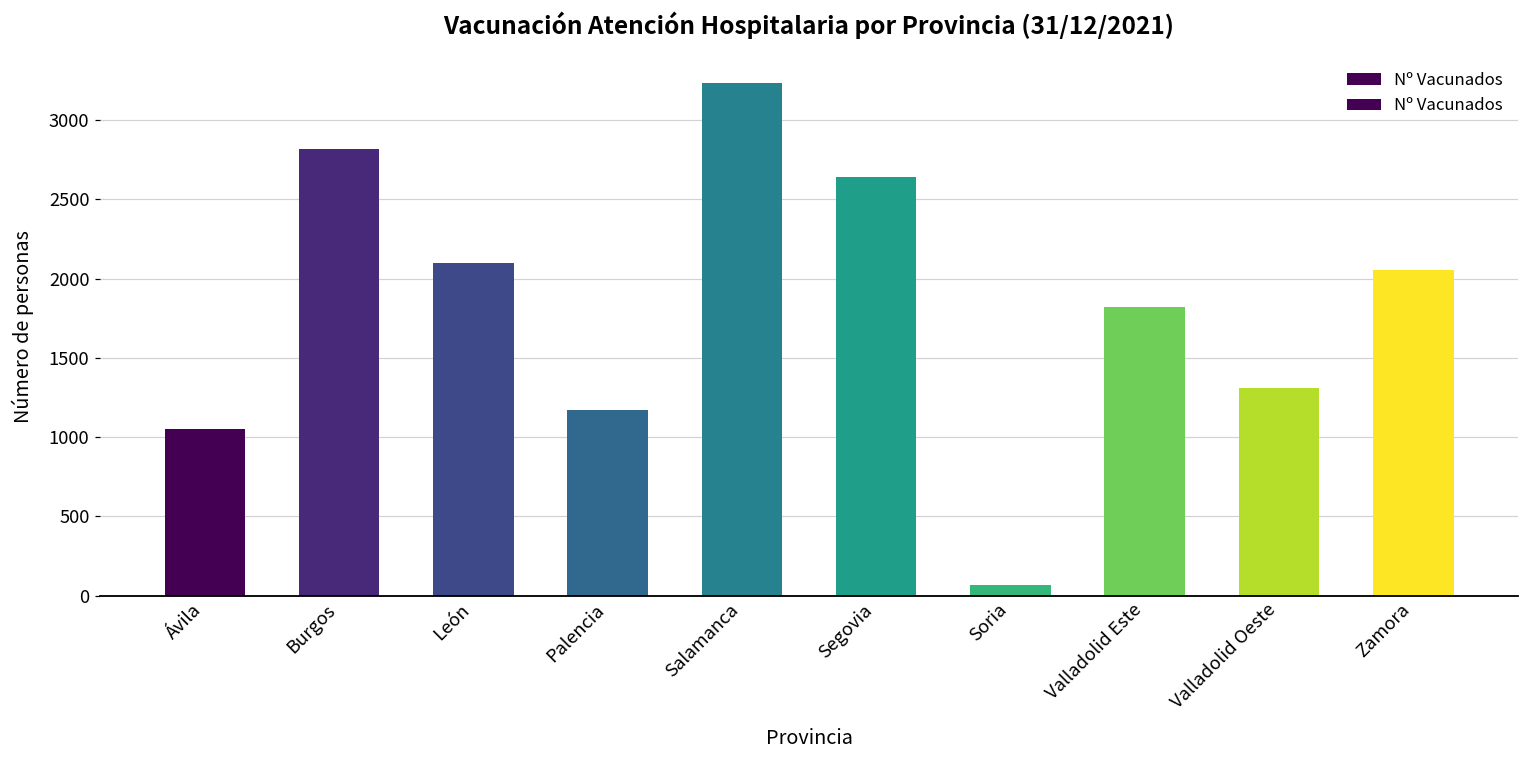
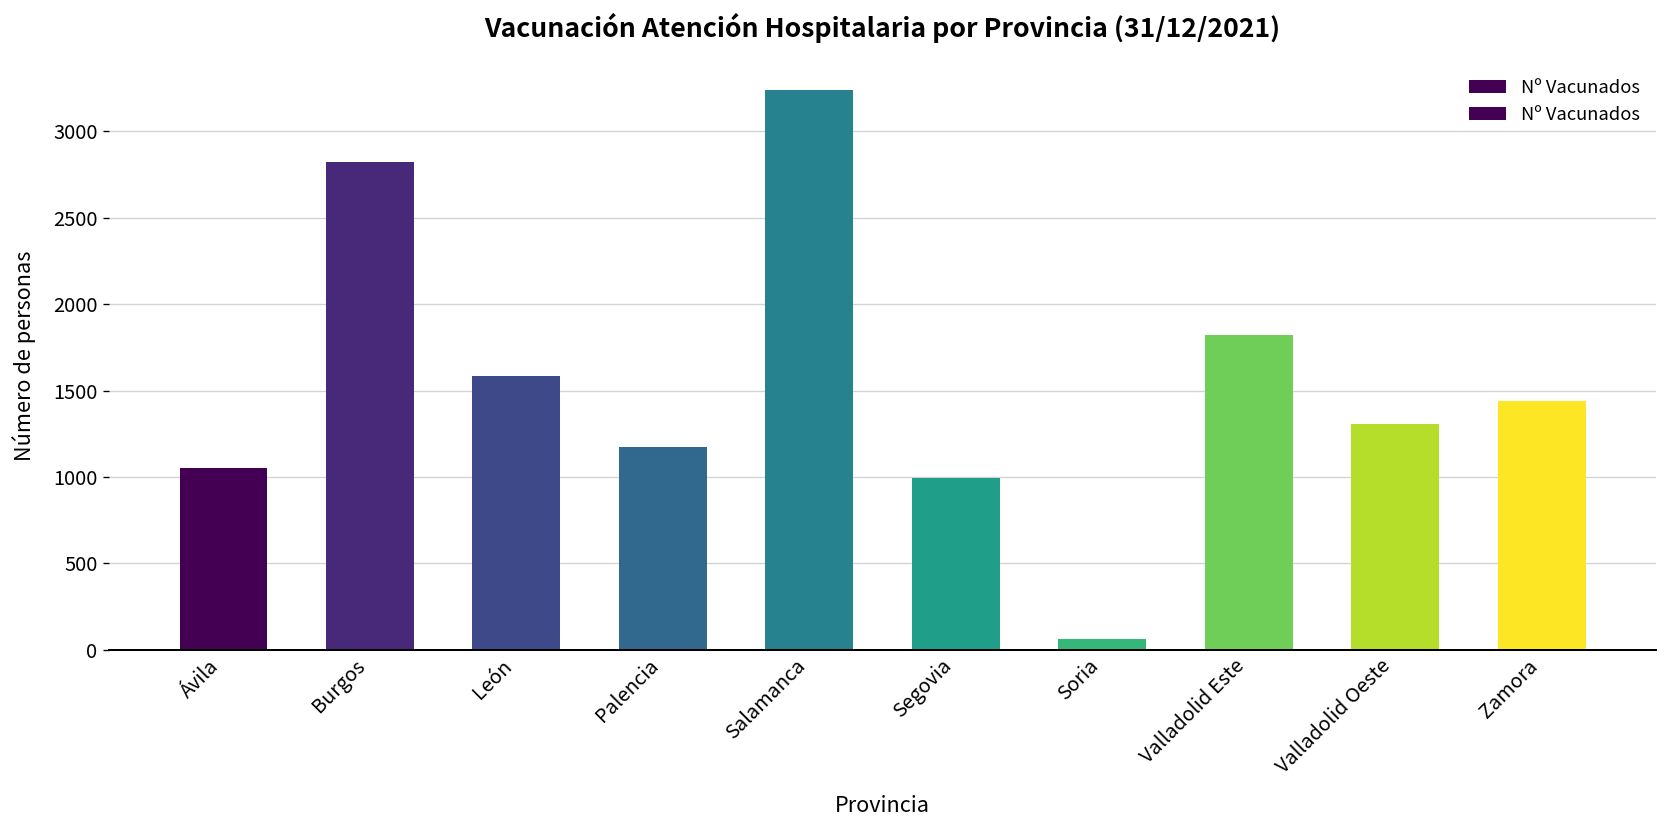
León: 2100 -> 1580
Segovia: 2640 -> 990
Zamora: 2050 -> 1440
